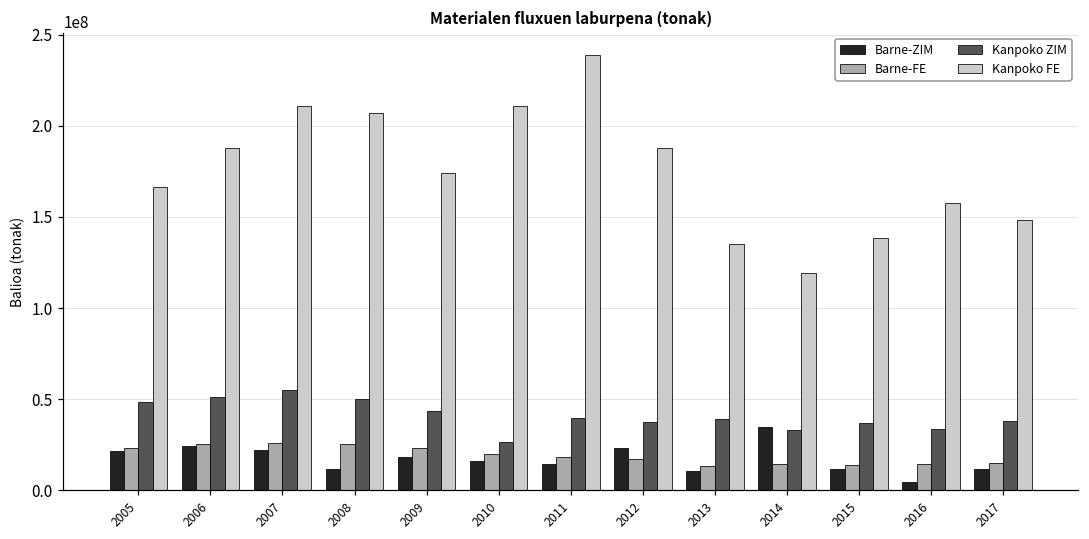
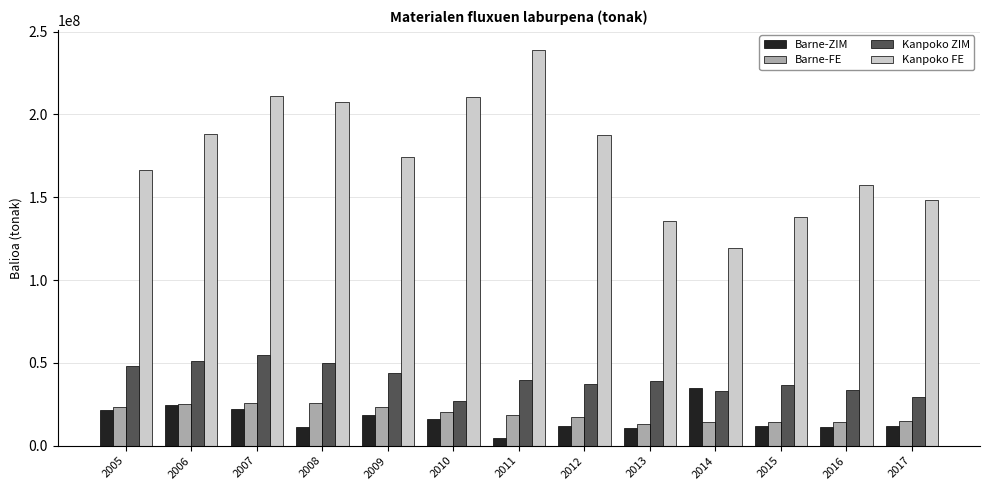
Barne-ZIM, 2011: 14000000 -> 5000000
Barne-ZIM, 2012: 23000000 -> 12000000
Barne-ZIM, 2016: 5000000 -> 11000000
Kanpoko ZIM, 2017: 38000000 -> 29000000
